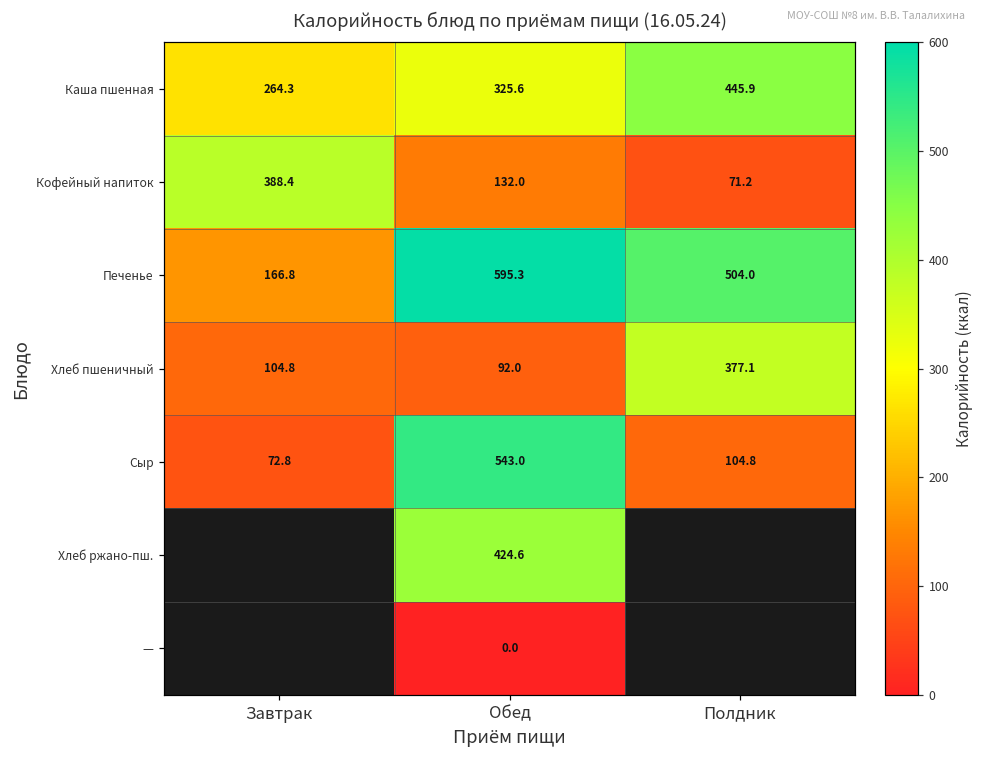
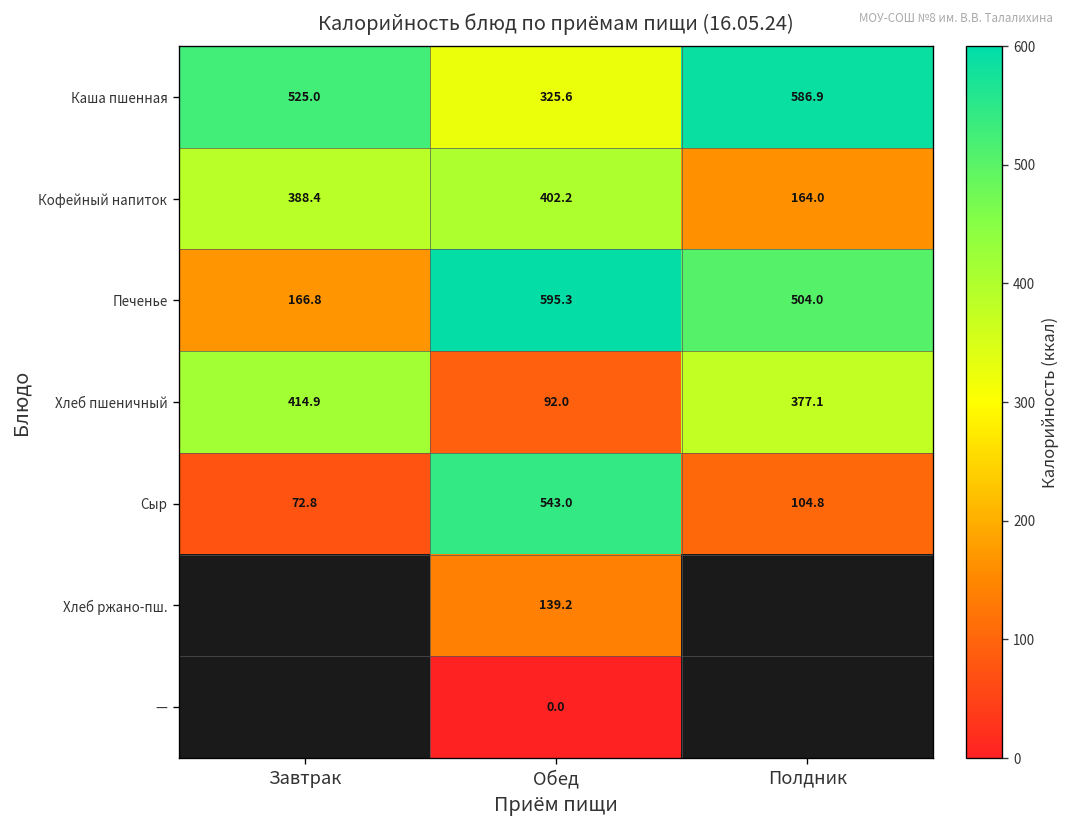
Каша пшенная, Завтрак: 264.3 -> 525.0
Каша пшенная, Полдник: 445.9 -> 586.9
Кофейный напиток, Обед: 132.0 -> 402.2
Кофейный напиток, Полдник: 71.2 -> 164.0
Хлеб пшеничный, Завтрак: 104.8 -> 414.9
Хлеб ржано-пш., Обед: 424.6 -> 139.2
